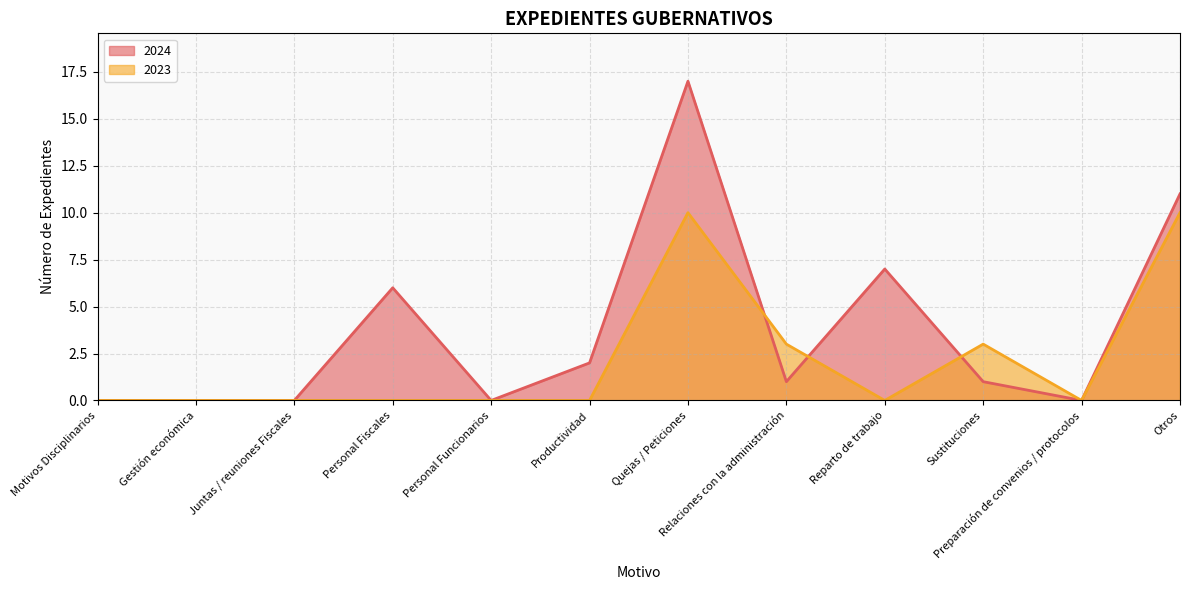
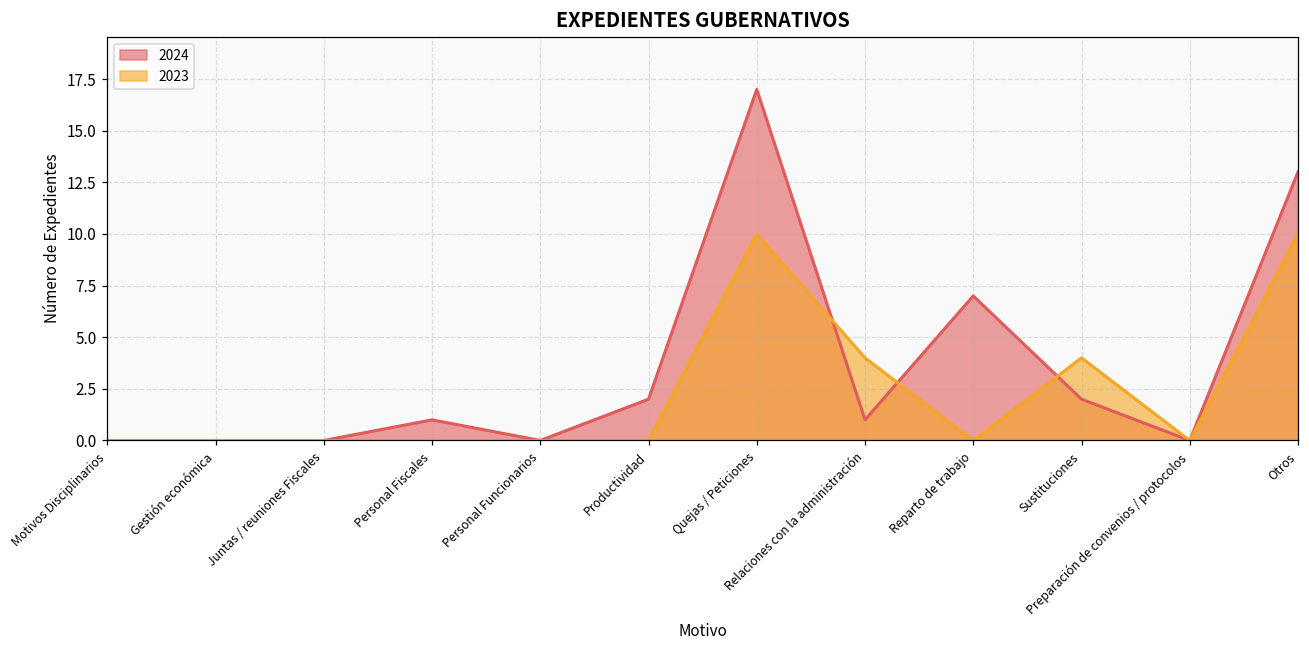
2024, Personal Fiscales: 6 -> 1
2023, Relaciones con la administración: 3 -> 4
2024, Sustituciones: 1 -> 2
2023, Sustituciones: 3 -> 4
2024, Otros: 11 -> 13
